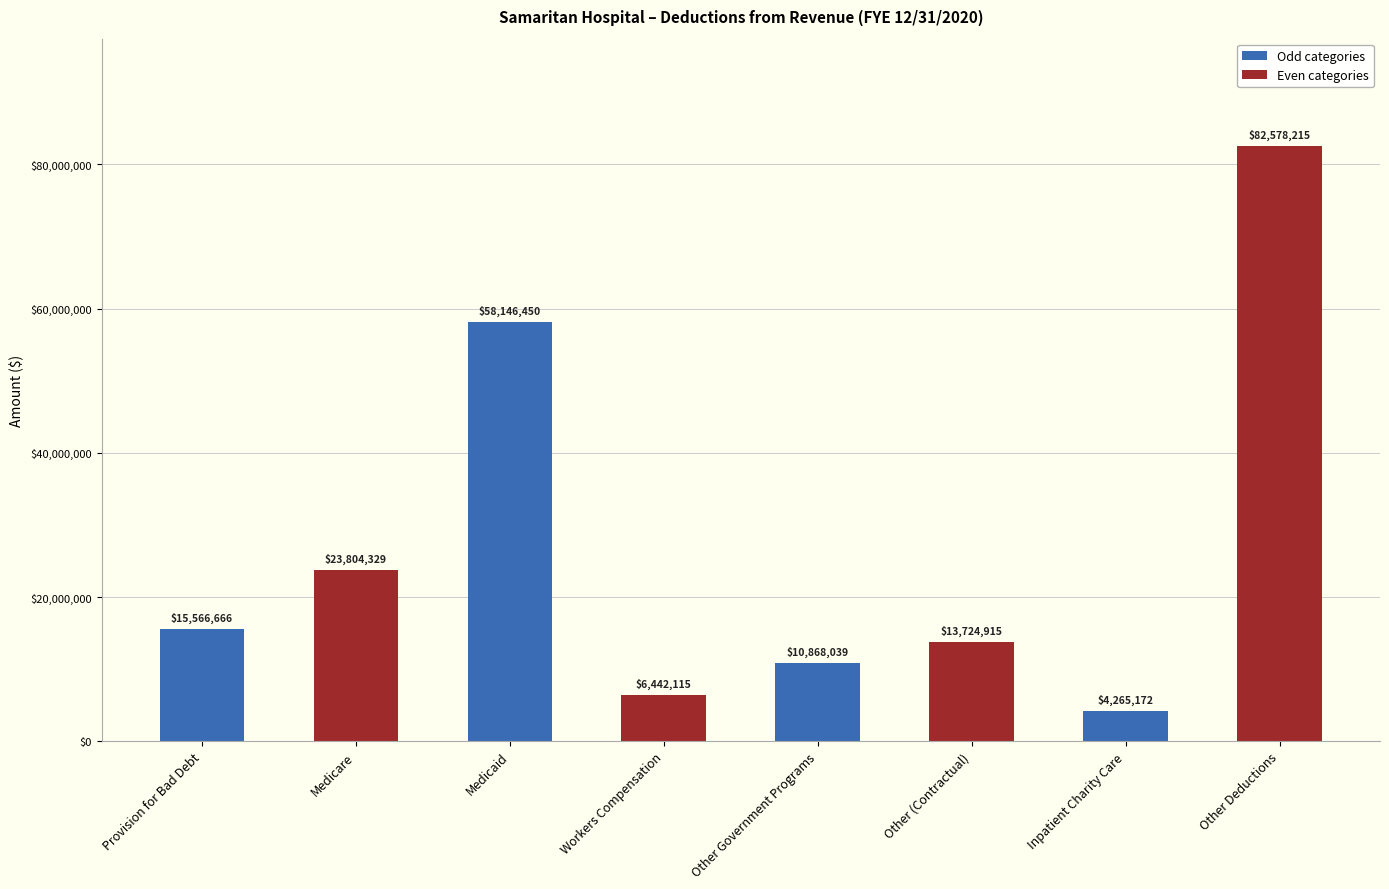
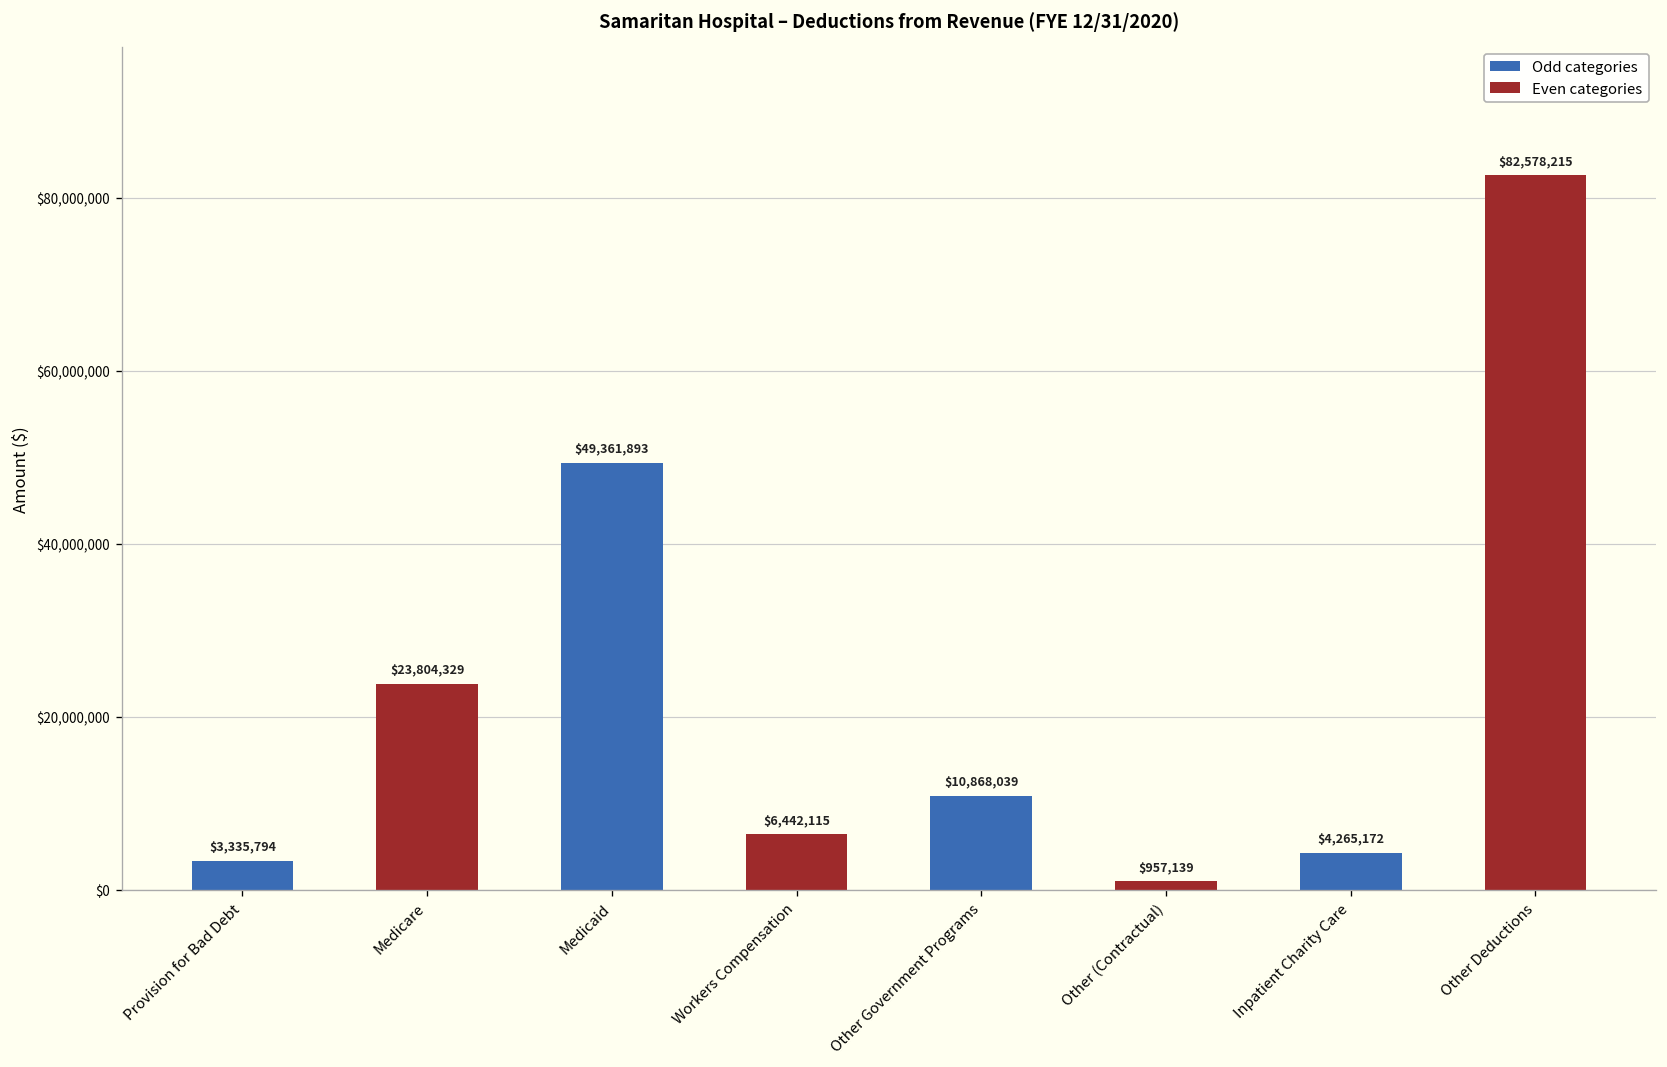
Provision for Bad Debt: $15,566,666 -> $3,335,794
Medicaid: $58,146,450 -> $49,361,893
Other (Contractual): $13,724,915 -> $957,139
